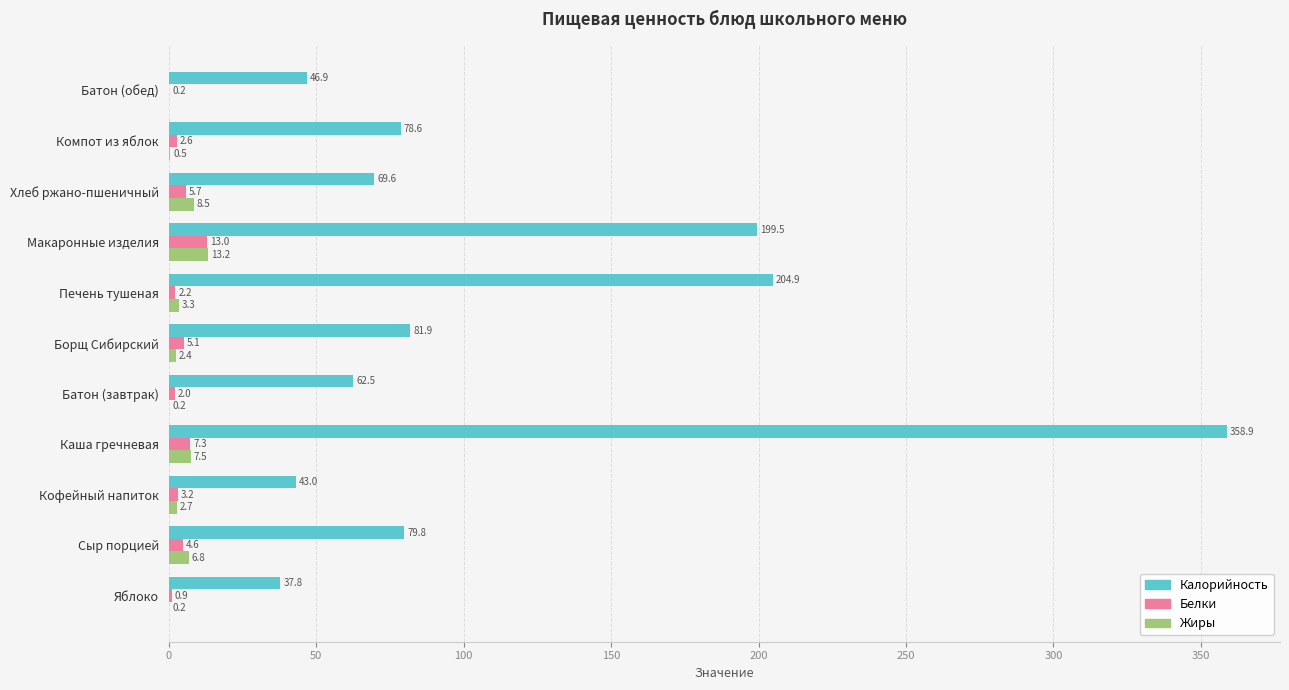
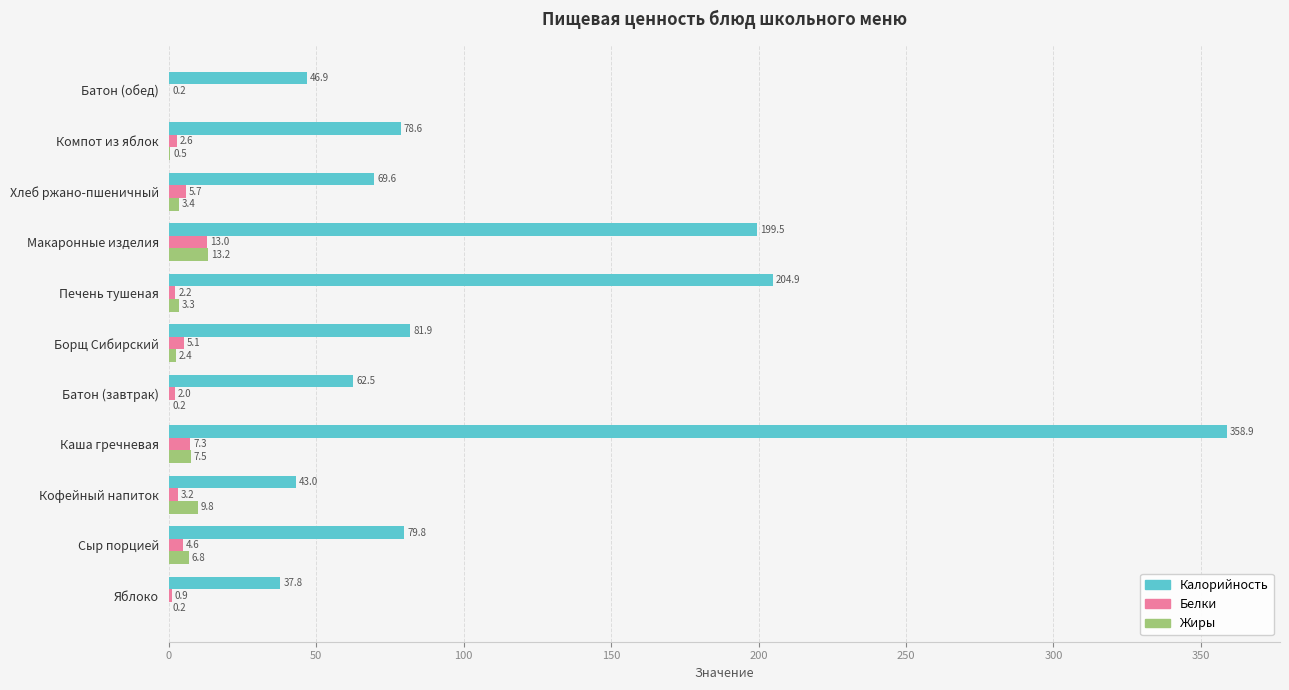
Жиры, Хлеб ржано-пшеничный: 8.5 -> 3.4
Жиры, Кофейный напиток: 2.7 -> 9.8
